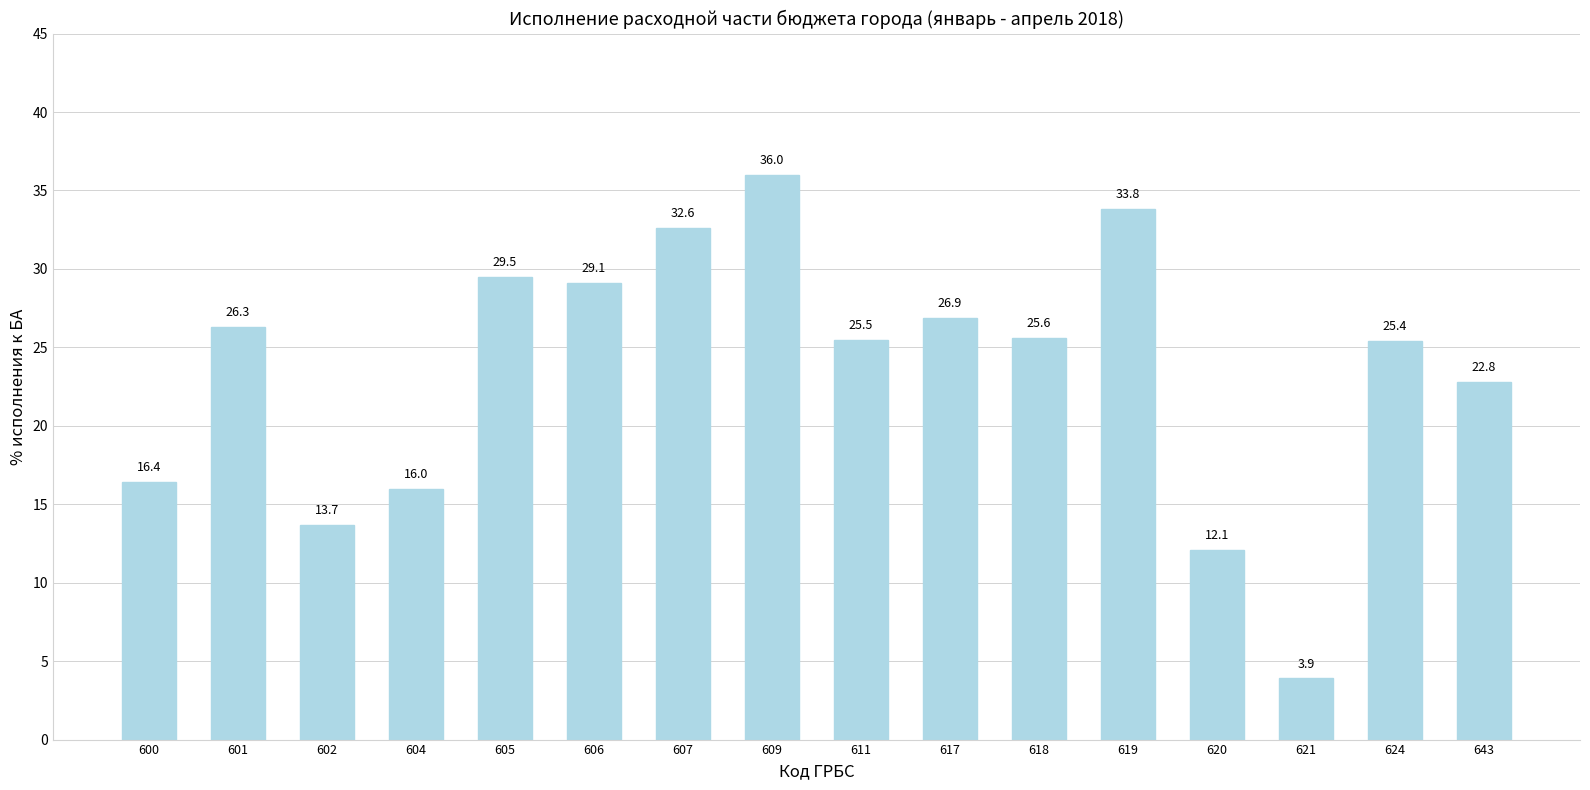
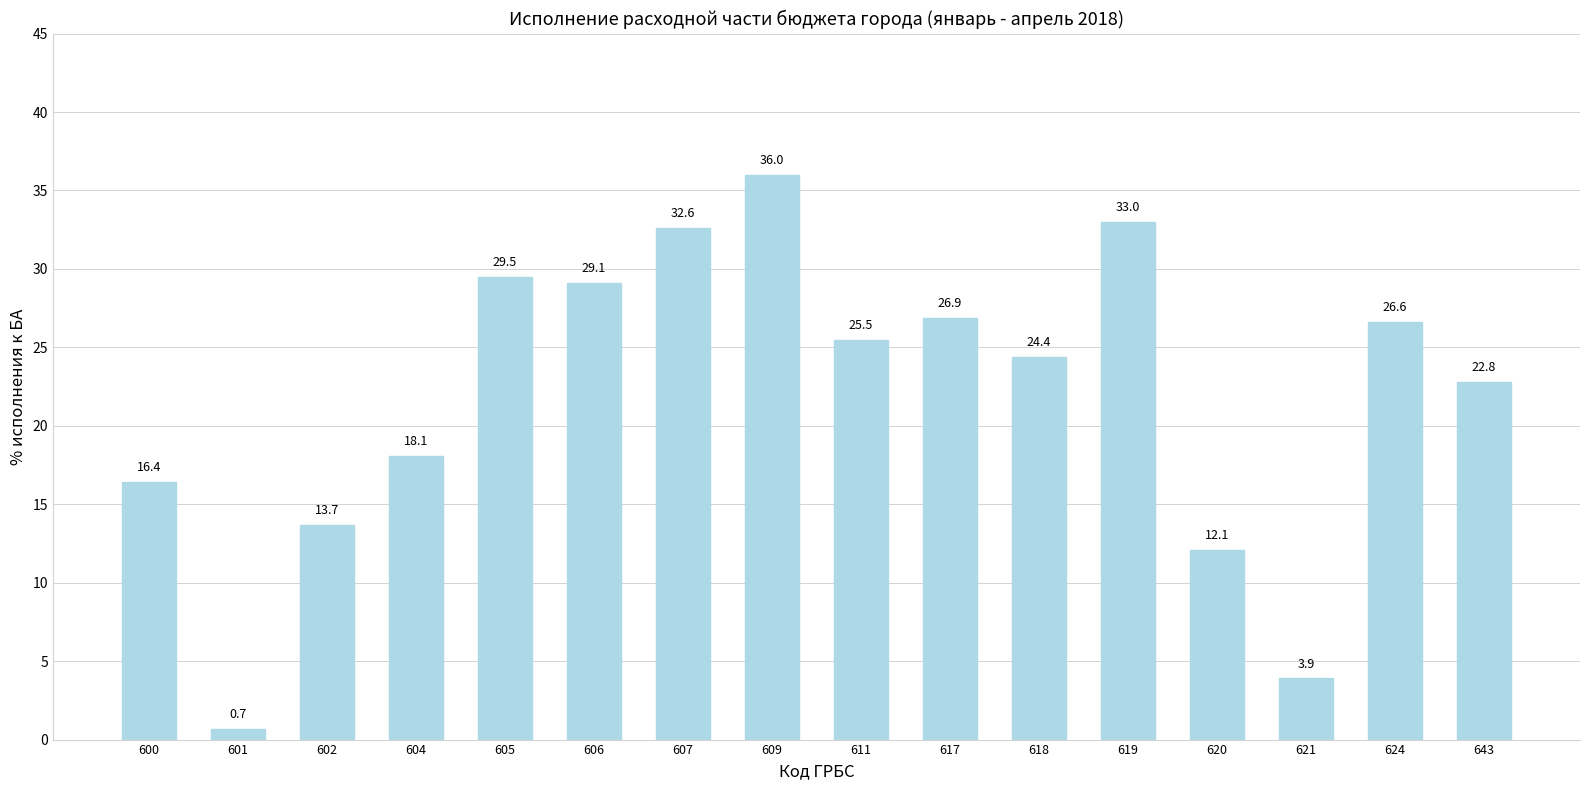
601: 26.3 -> 0.7
604: 16.0 -> 18.1
618: 25.6 -> 24.4
619: 33.8 -> 33.0
624: 25.4 -> 26.6
